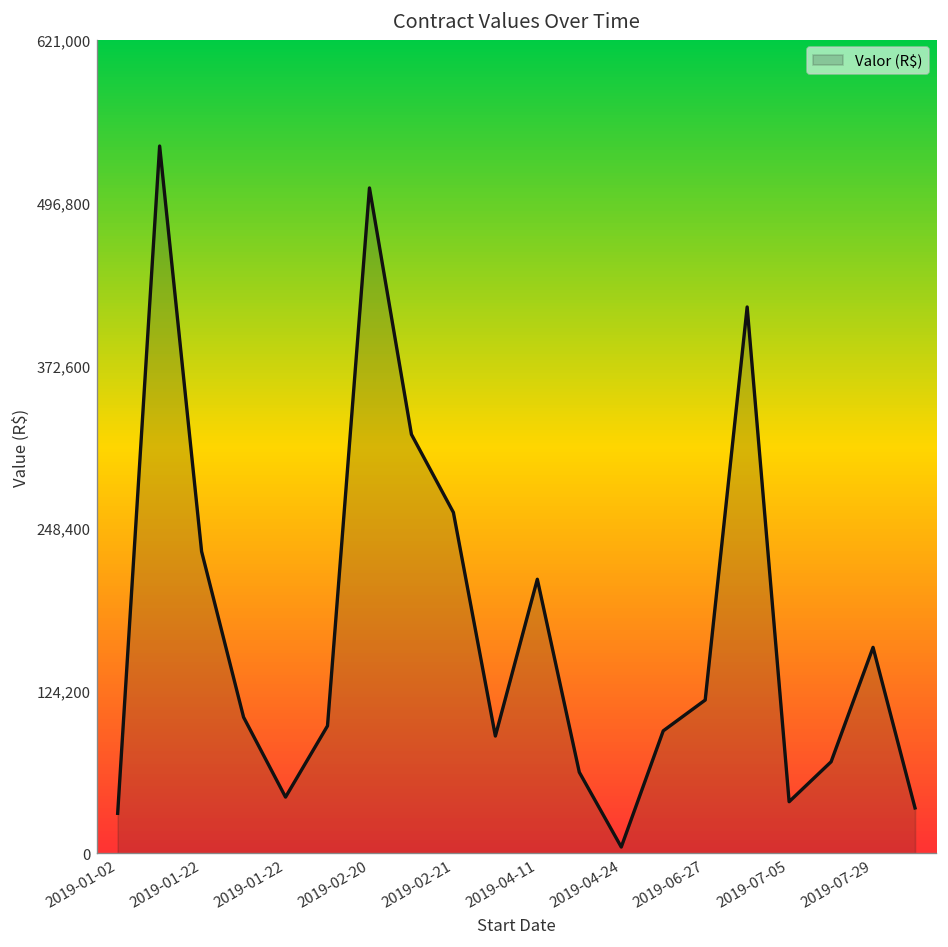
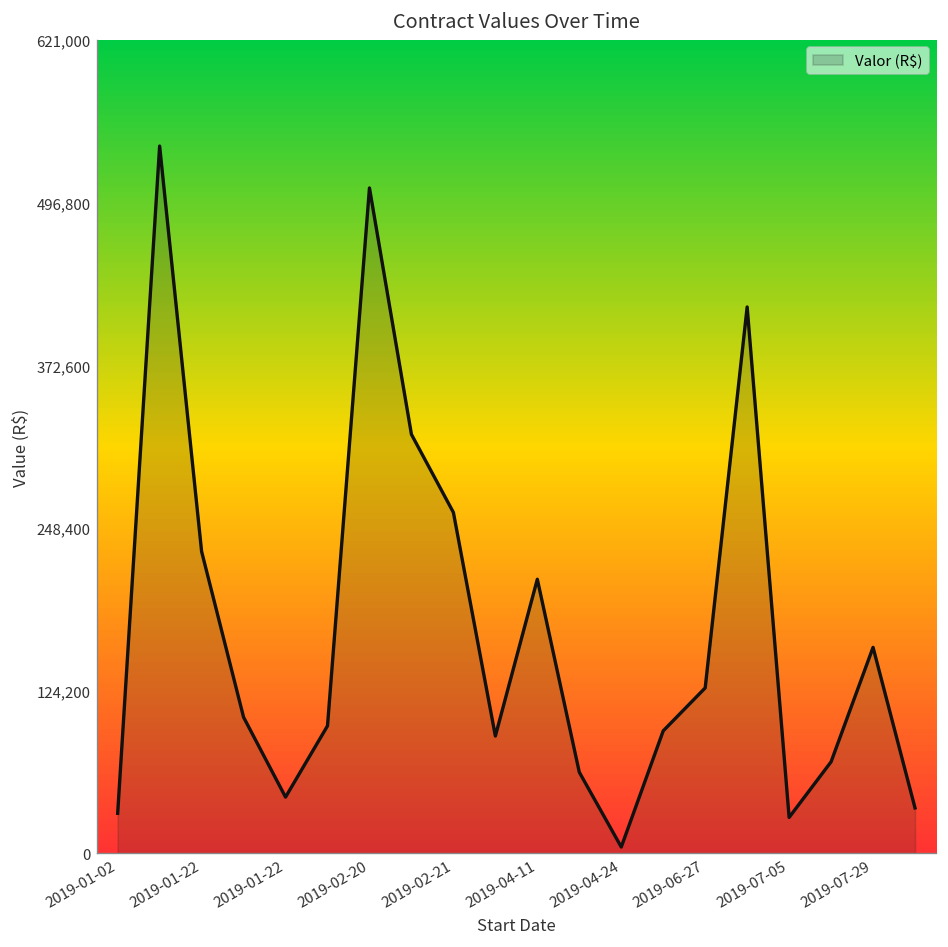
2019-06-27: 117,000 -> 126,000
2019-07-05: 39,000 -> 27,000
